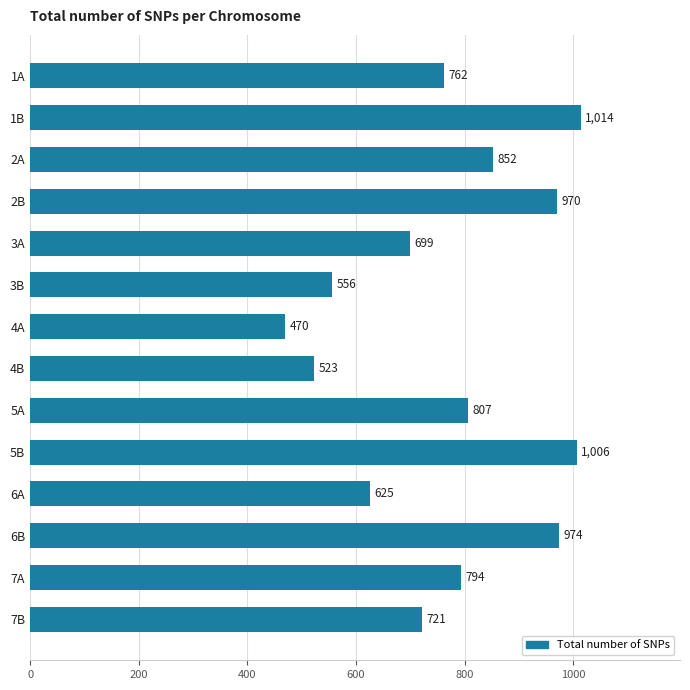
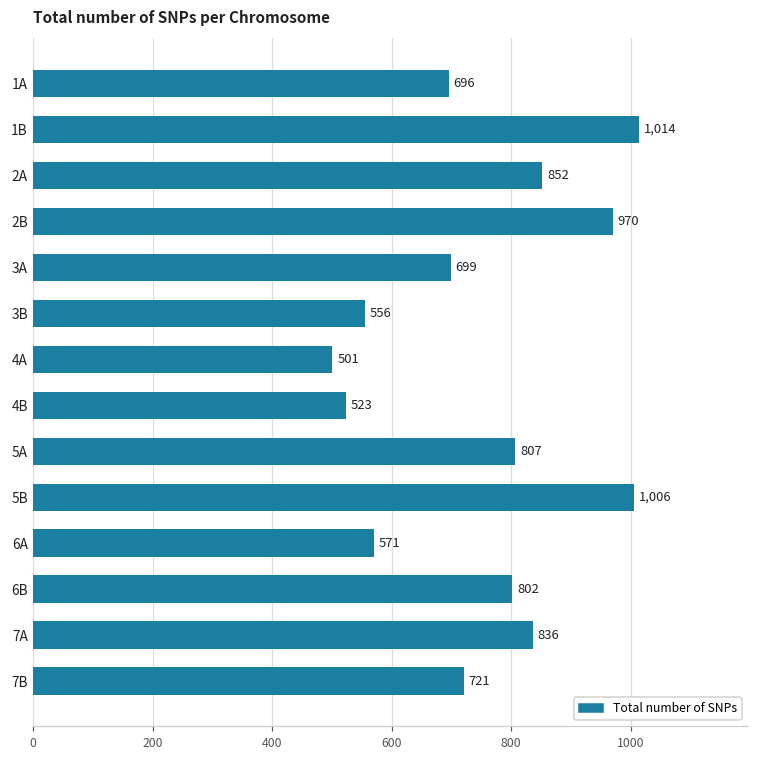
1A: 762 -> 696
4A: 470 -> 501
6A: 625 -> 571
6B: 974 -> 802
7A: 794 -> 836
